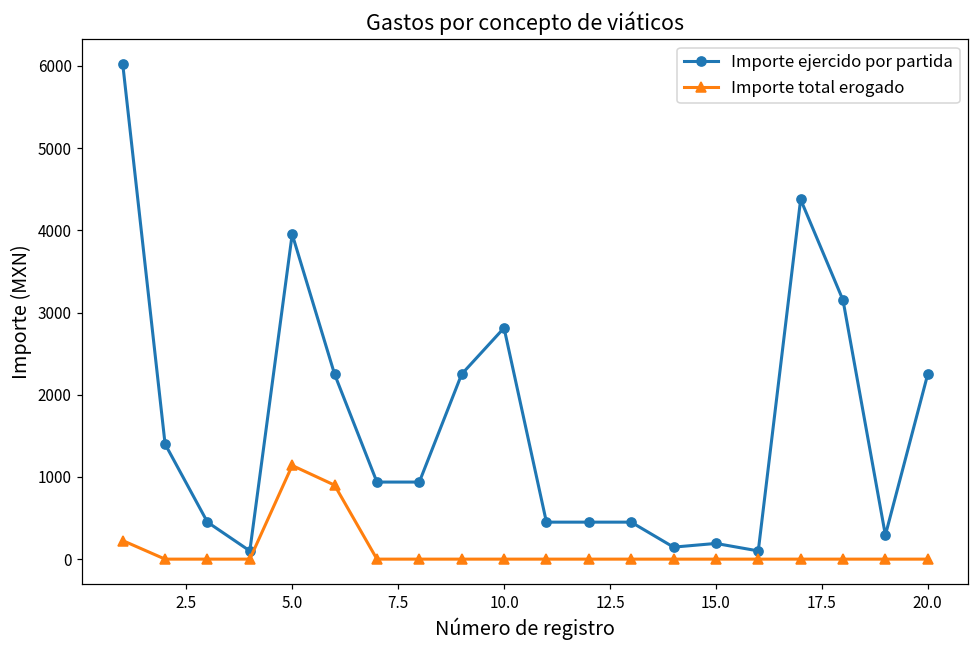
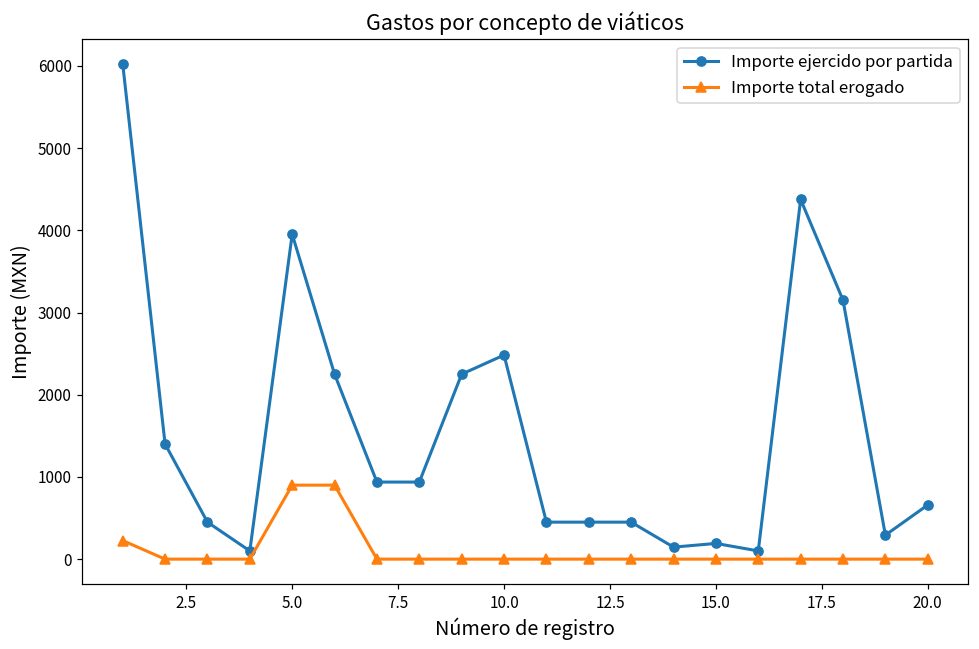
Importe total erogado, 5.0: 1100 -> 900
Importe ejercido por partida, 10.0: 2800 -> 2500
Importe ejercido por partida, 20.0: 2300 -> 700
